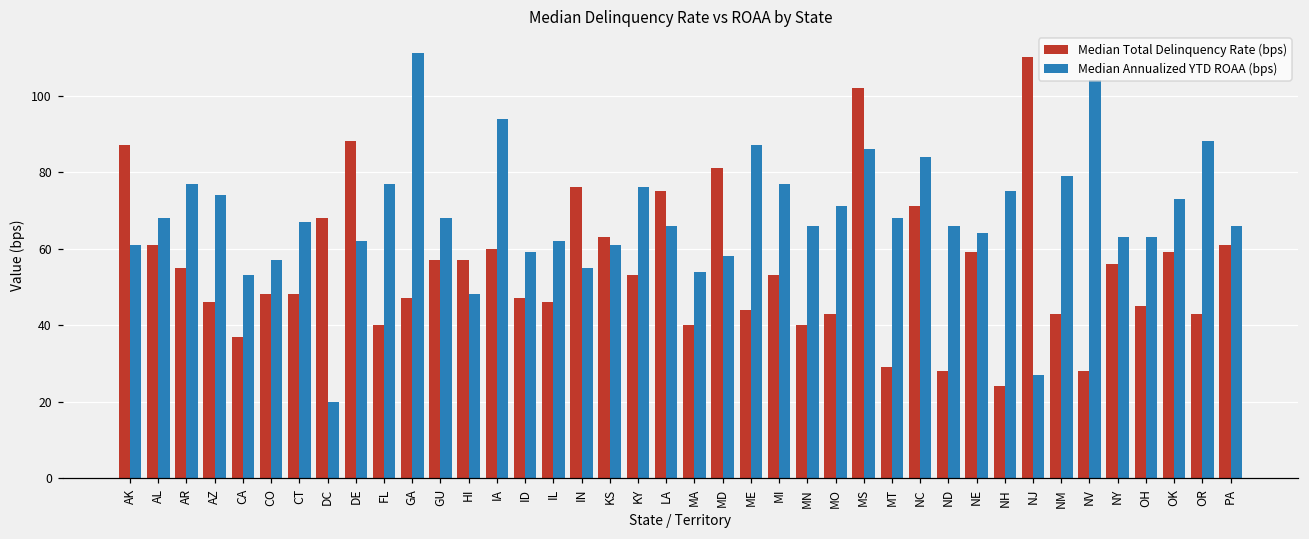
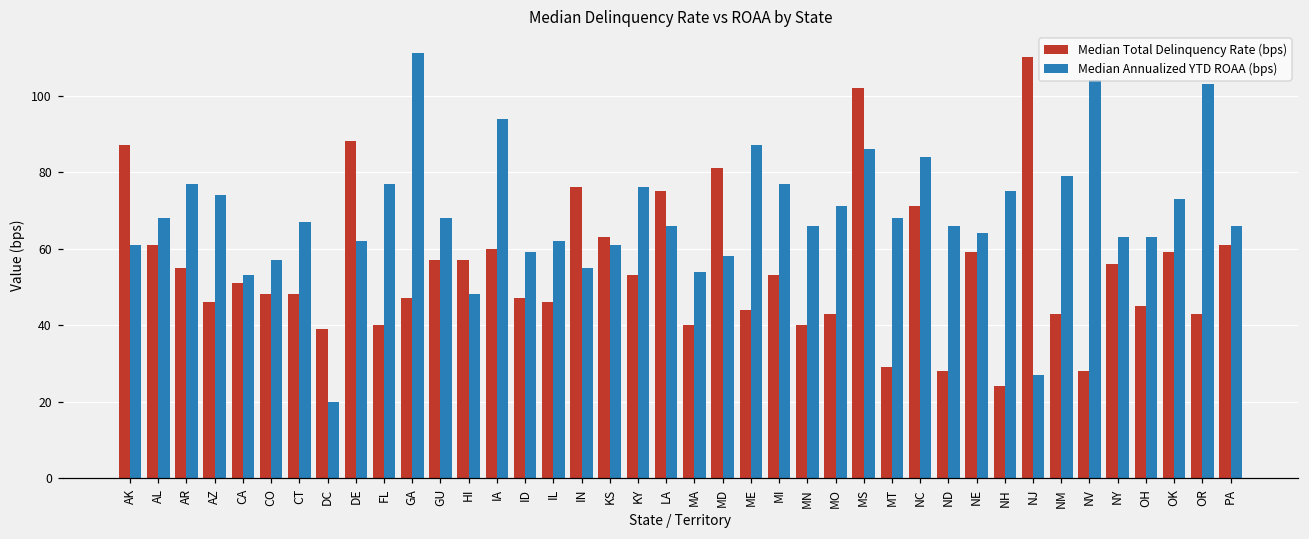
Median Total Delinquency Rate (bps), CA: 37 -> 51
Median Total Delinquency Rate (bps), DC: 68 -> 39
Median Annualized YTD ROAA (bps), OR: 88 -> 103
